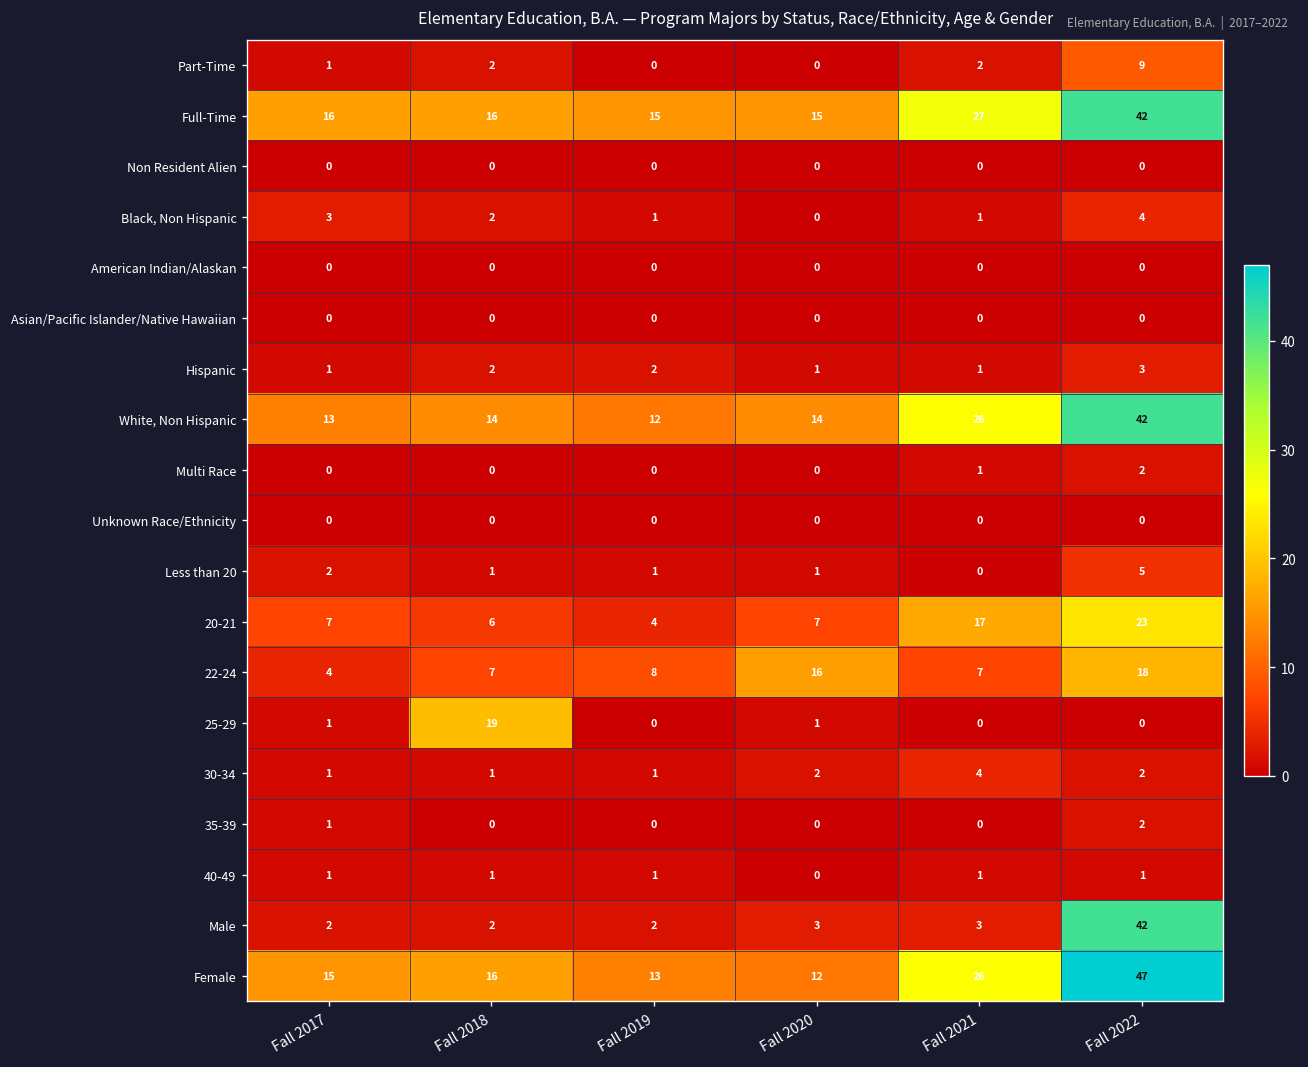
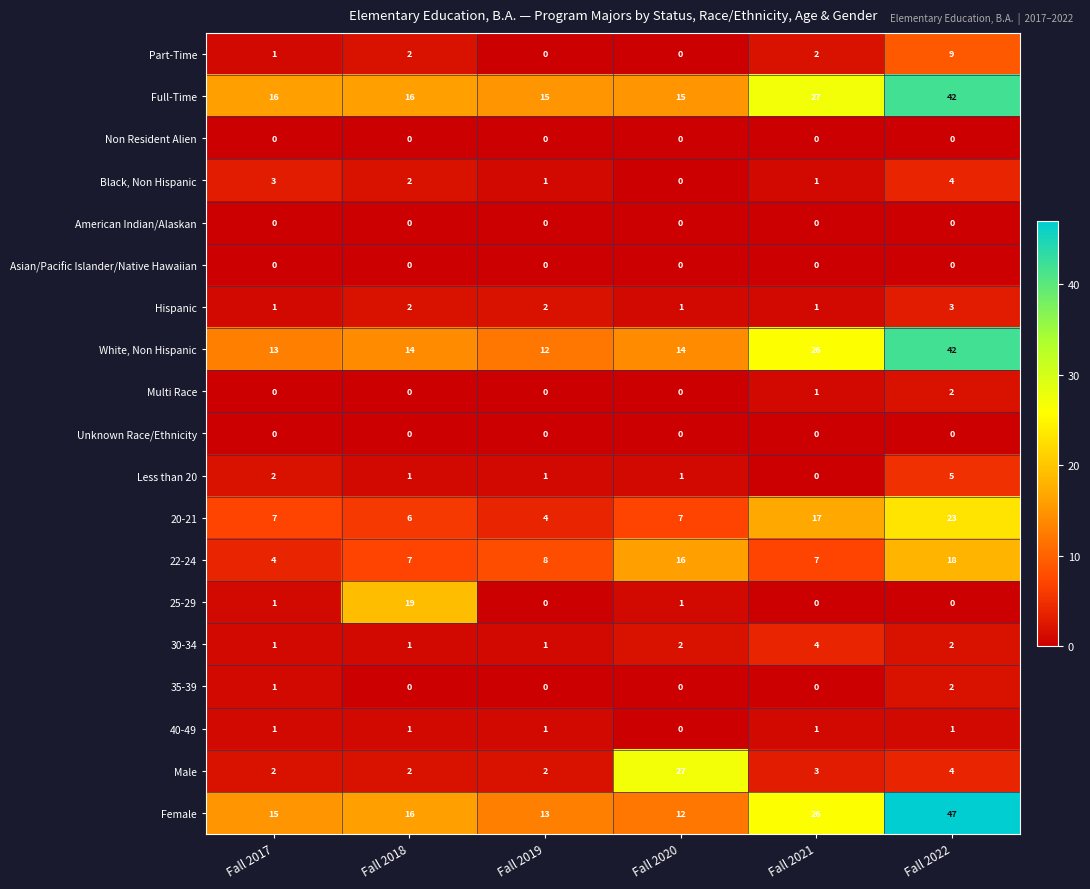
Male, Fall 2020: 3 -> 27
Male, Fall 2022: 42 -> 4
